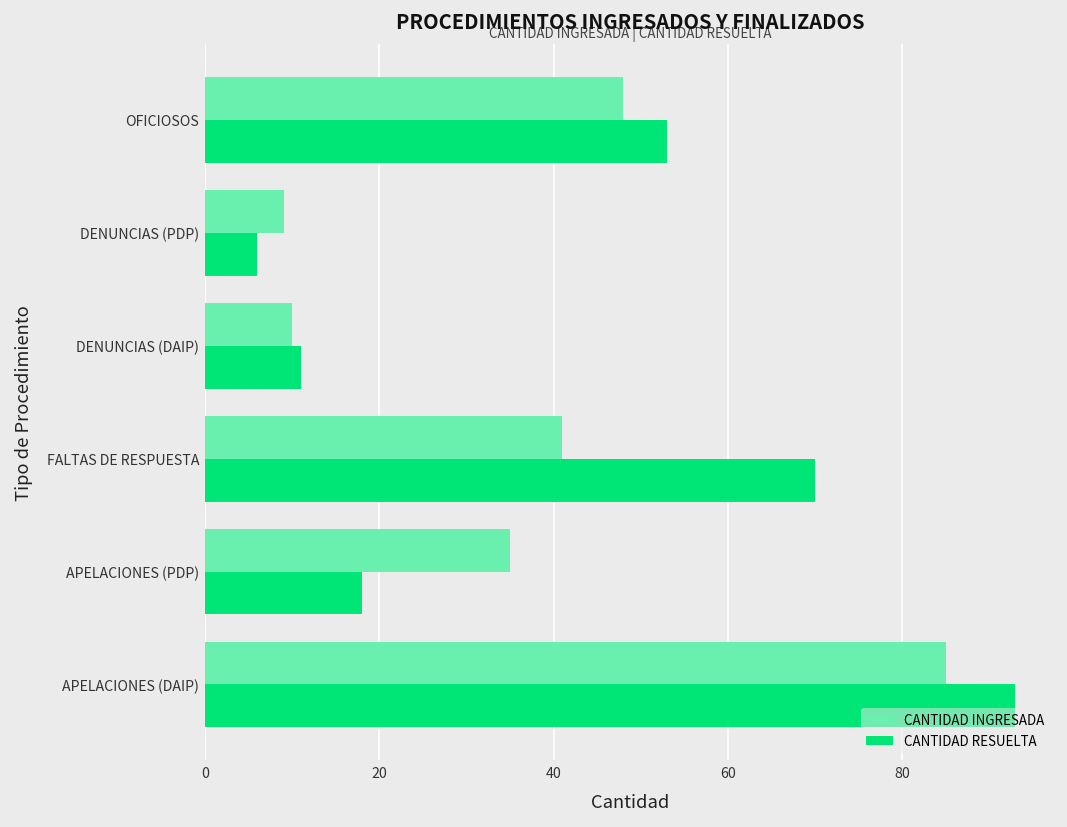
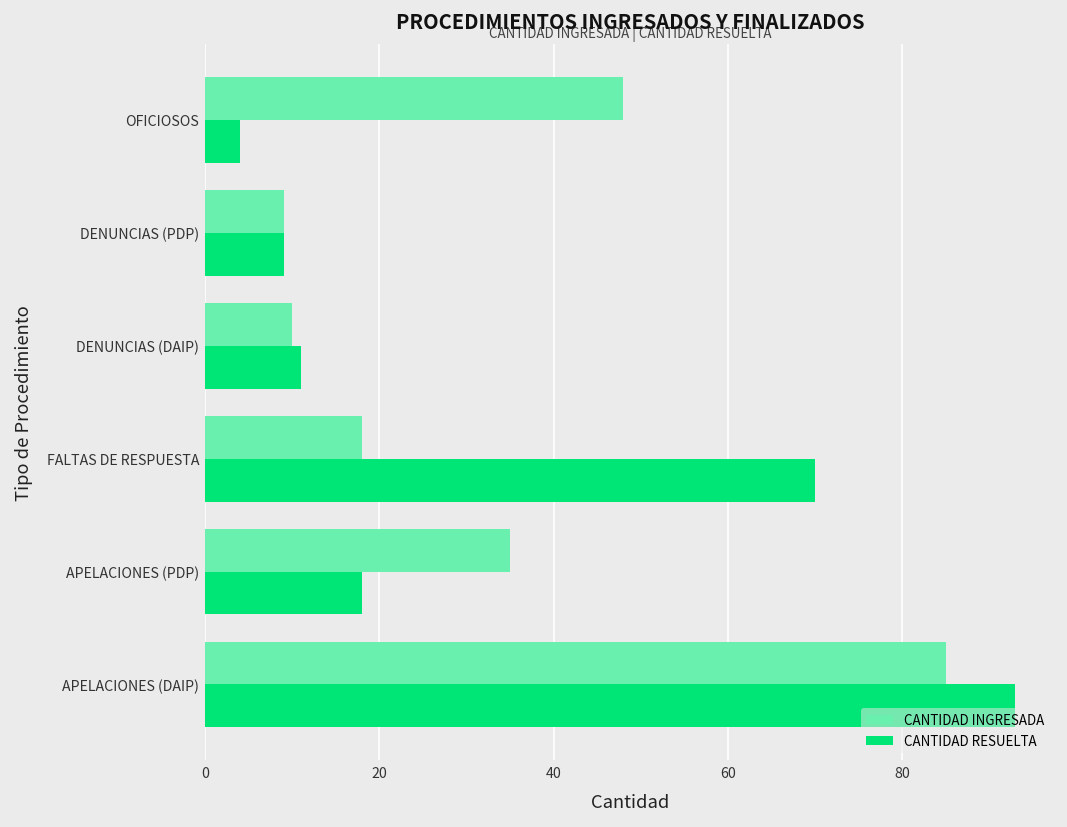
CANTIDAD RESUELTA, OFICIOSOS: 53 -> 4
CANTIDAD RESUELTA, DENUNCIAS (PDP): 6 -> 9
CANTIDAD INGRESADA, FALTAS DE RESPUESTA: 41 -> 18
